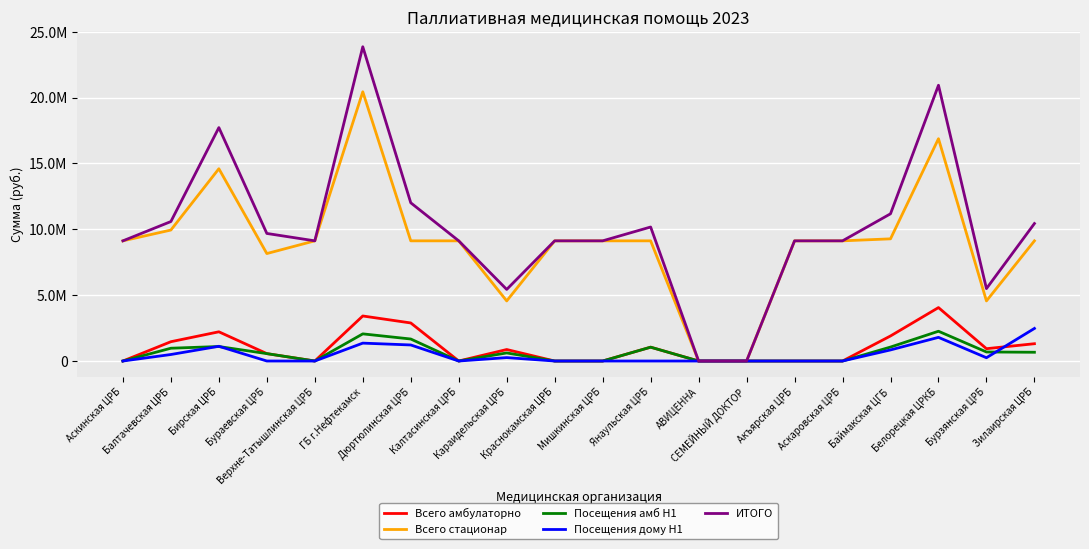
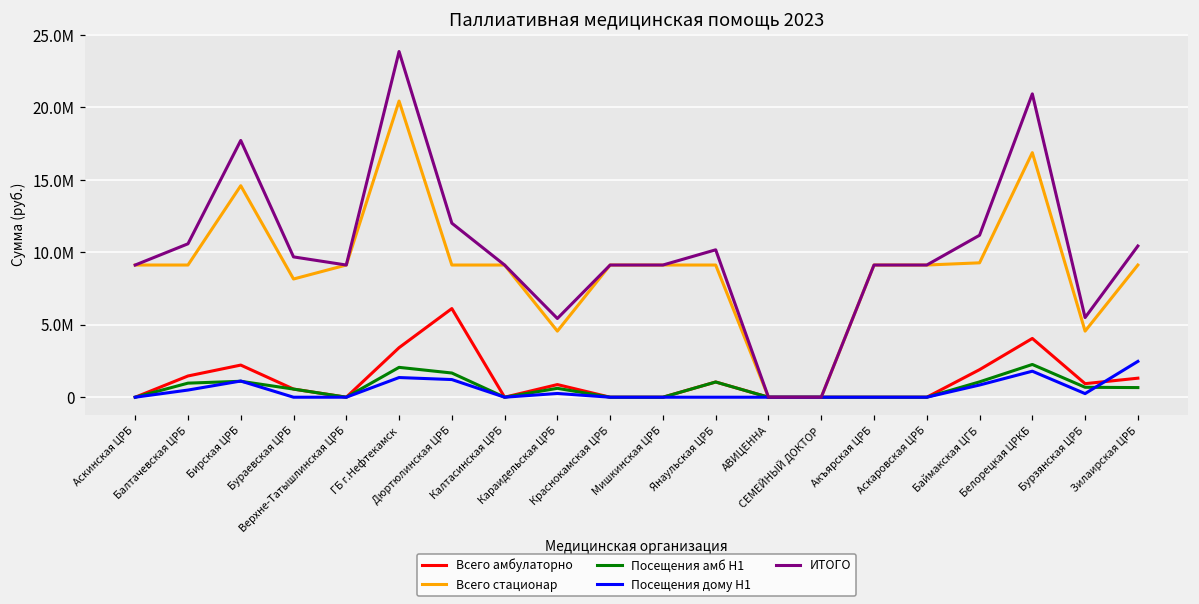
Всего стационар, Балтачевская ЦРБ: 9900000 -> 9100000
Всего амбулаторно, Дюртюлинская ЦРБ: 2900000 -> 6100000
